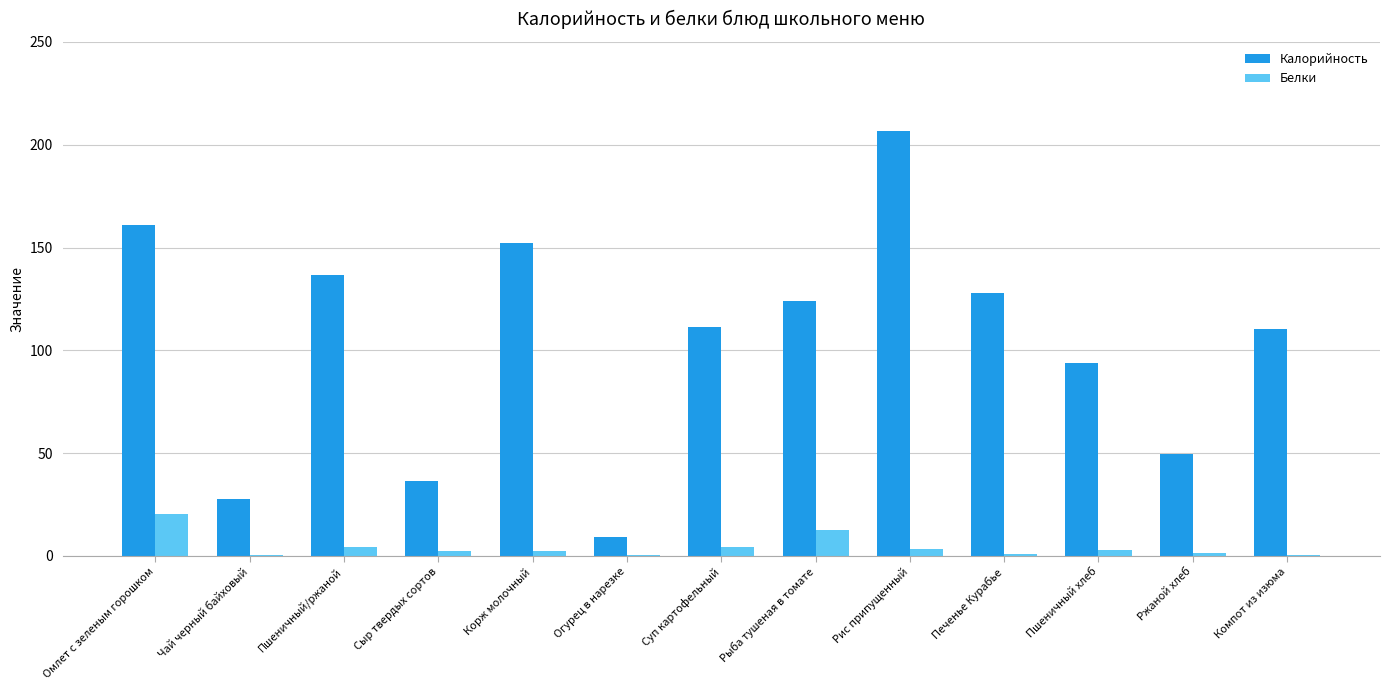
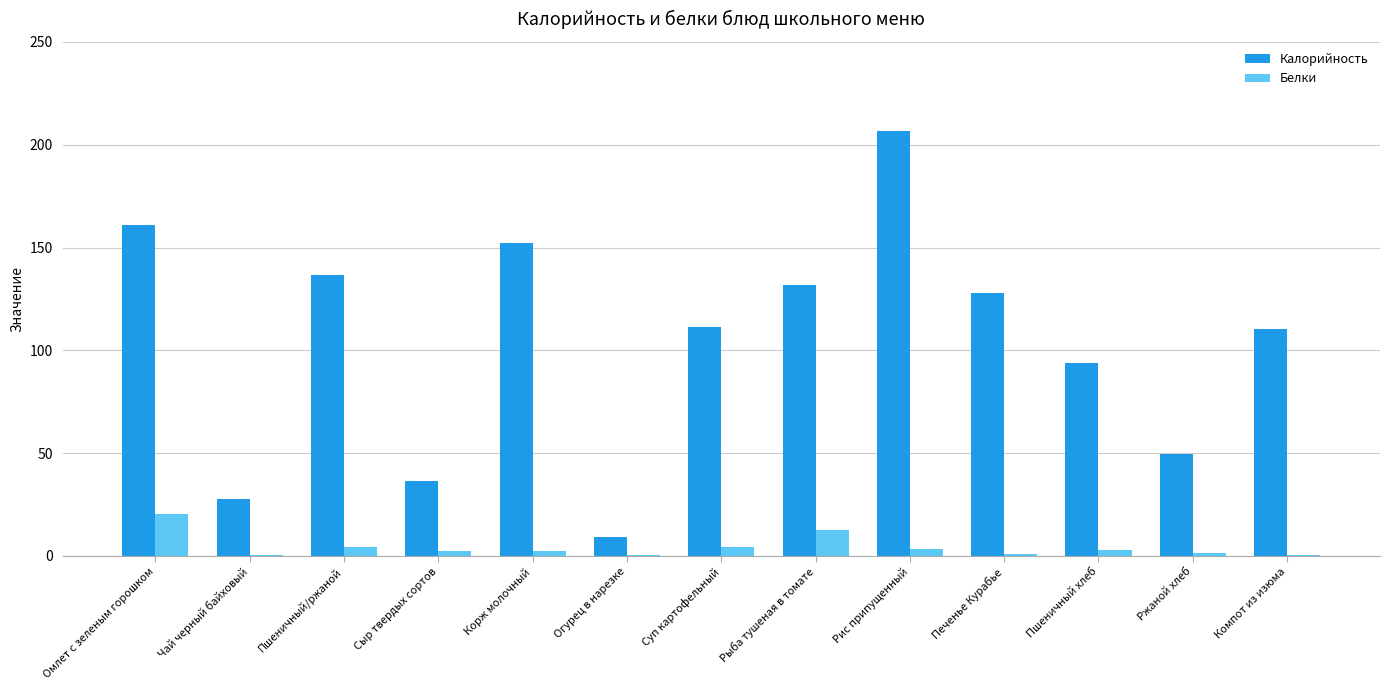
Калорийность, Рыба тушеная в томате: 124 -> 132
